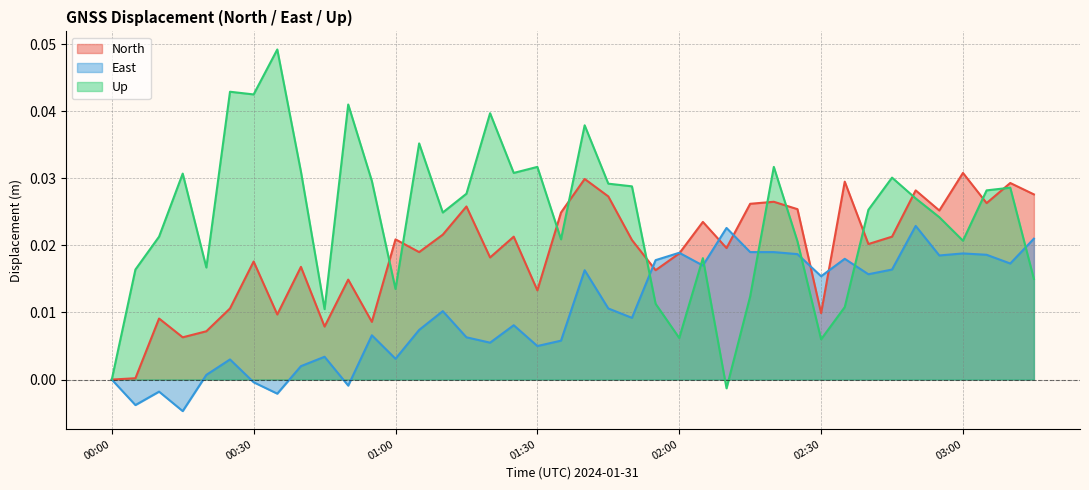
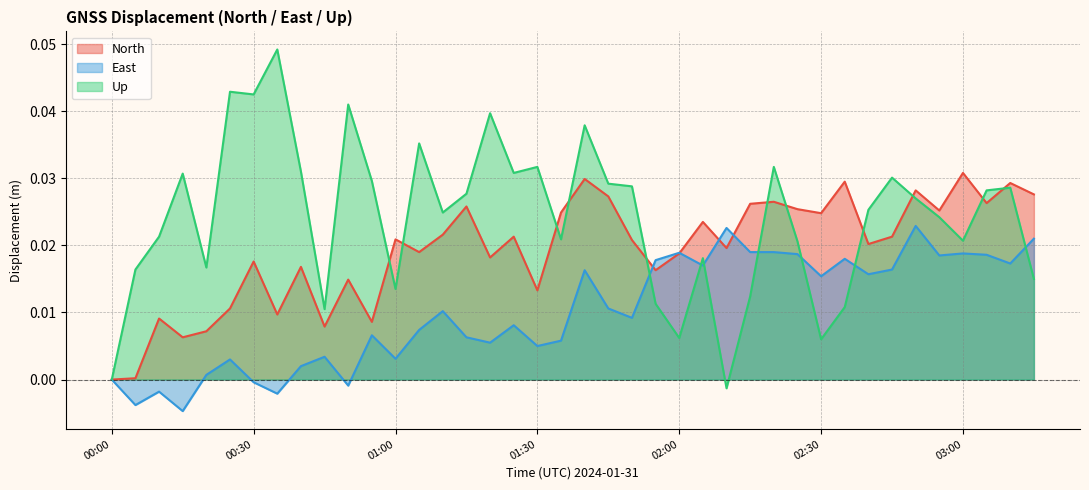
North, 02:30: 0.010 -> 0.025
